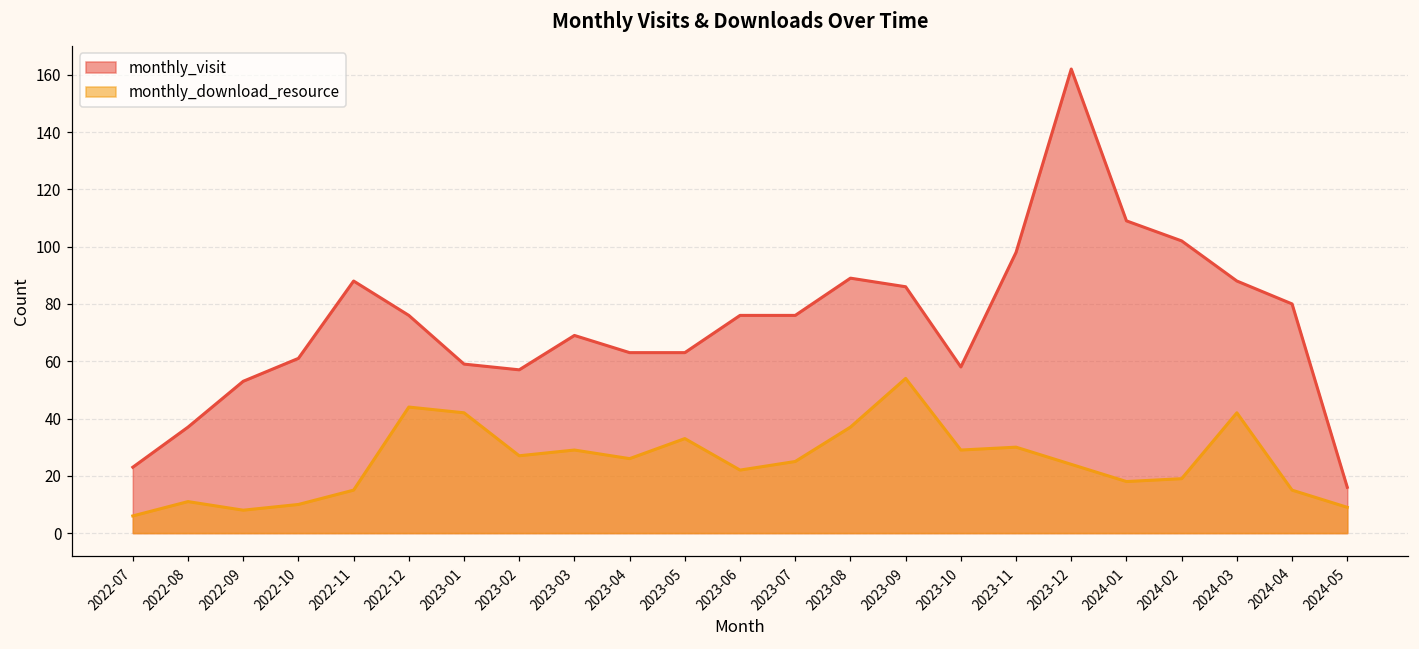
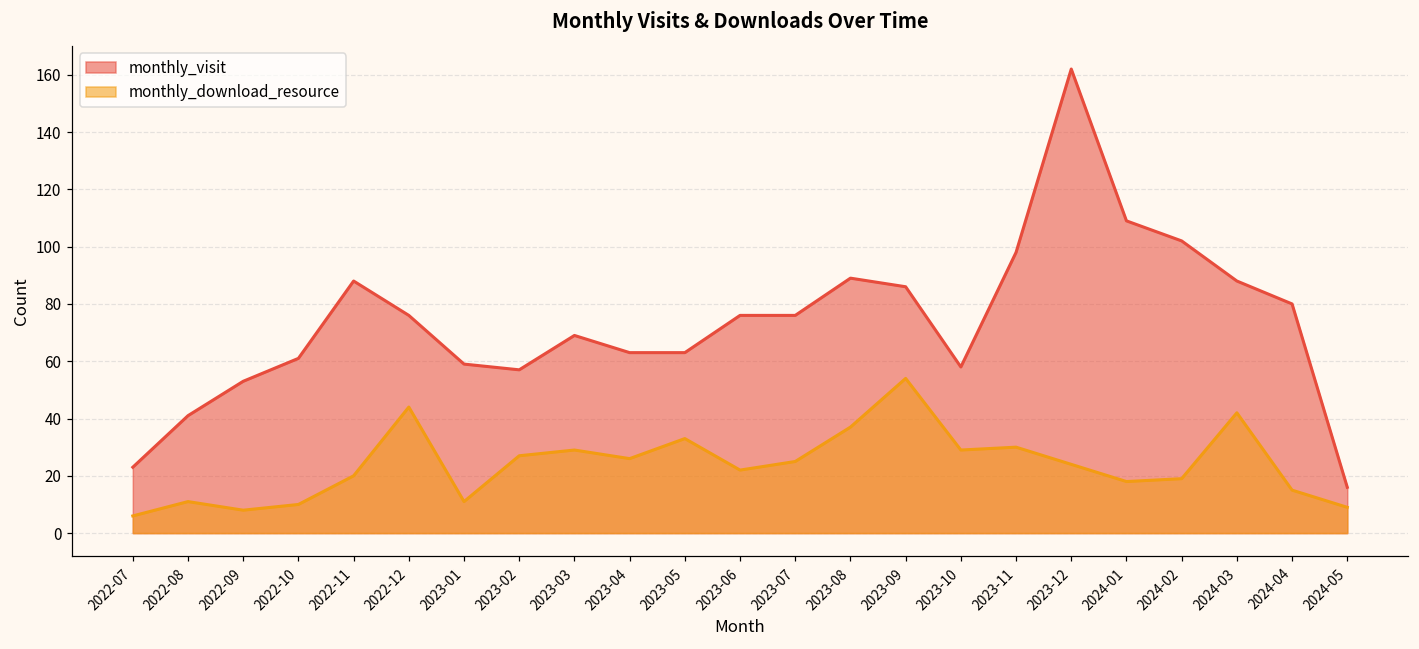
monthly_visit, 2022-08: 37 -> 41
monthly_download_resource, 2022-11: 15 -> 20
monthly_download_resource, 2023-01: 42 -> 11
